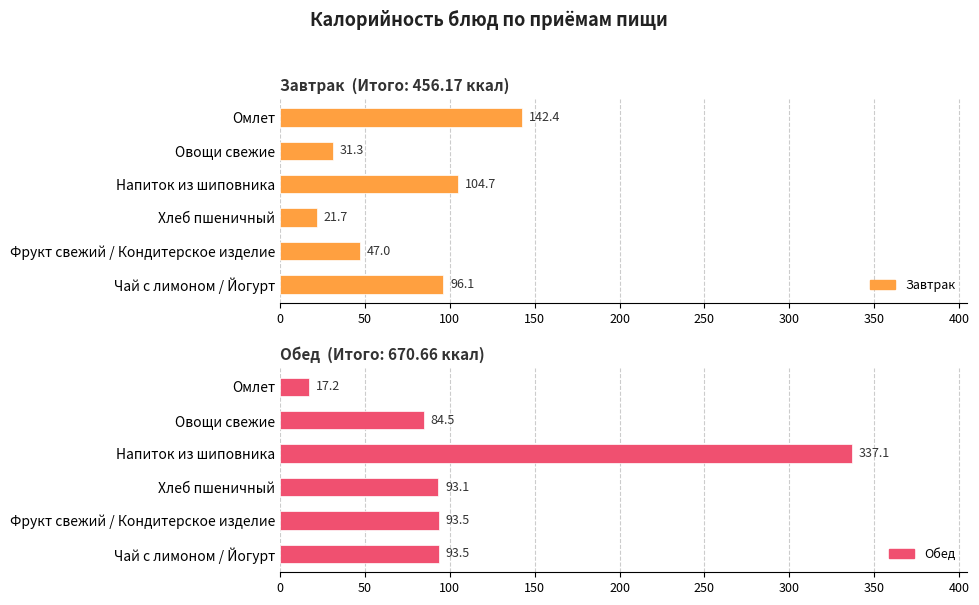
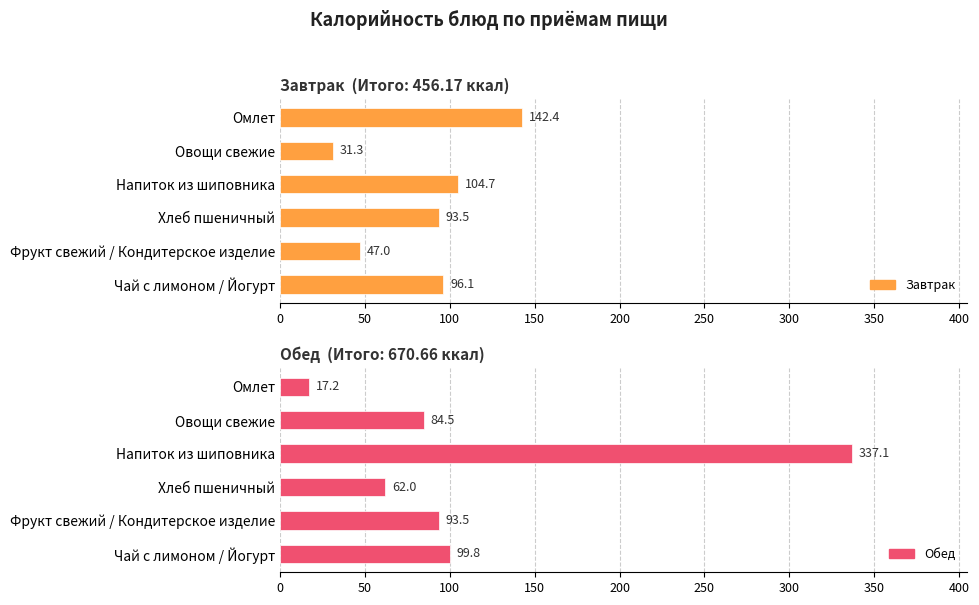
Завтрак (Итого: 456.17 ккал), Хлеб пшеничный: 21.7 -> 93.5
Обед (Итого: 670.66 ккал), Хлеб пшеничный: 93.1 -> 62.0
Обед (Итого: 670.66 ккал), Чай с лимоном / Йогурт: 93.5 -> 99.8
